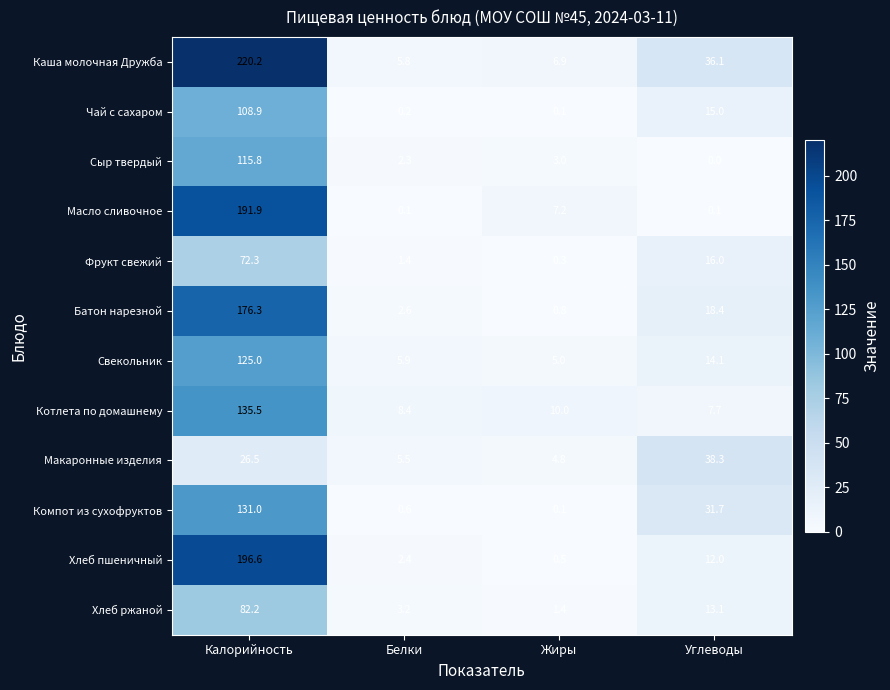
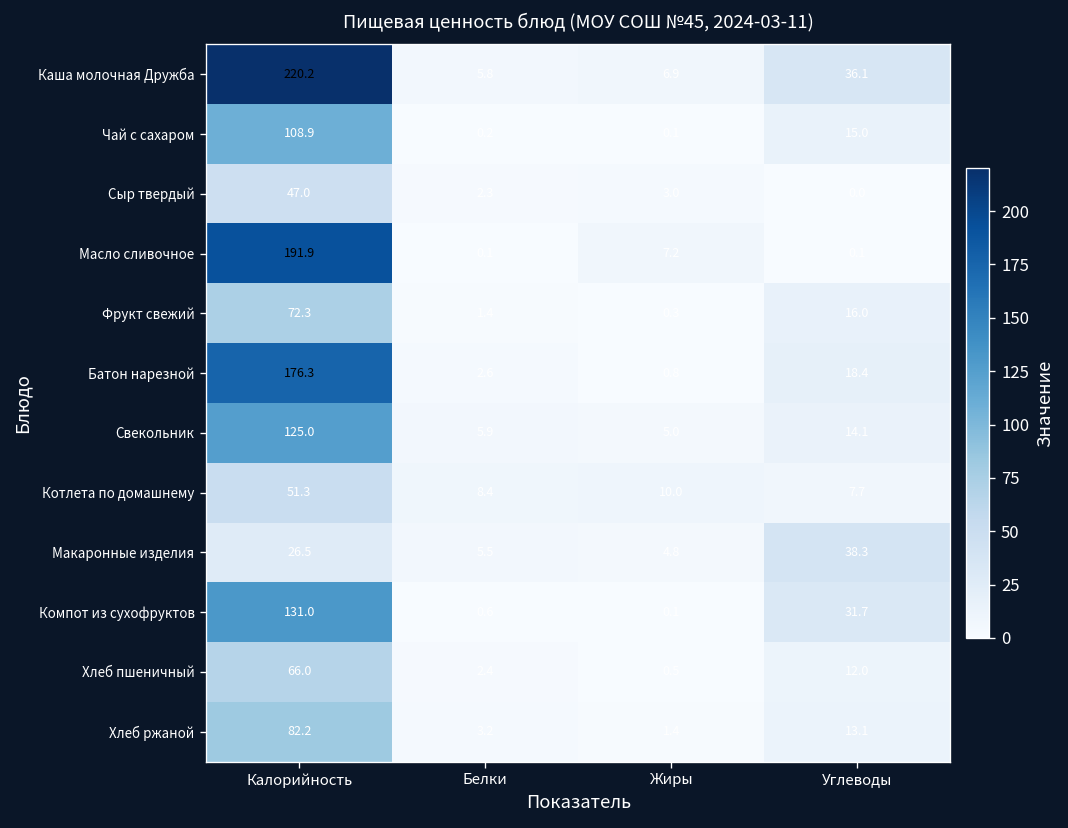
Сыр твердый, Калорийность: 115.8 -> 47.0
Котлета по домашнему, Калорийность: 135.5 -> 51.3
Хлеб пшеничный, Калорийность: 196.6 -> 66.0
